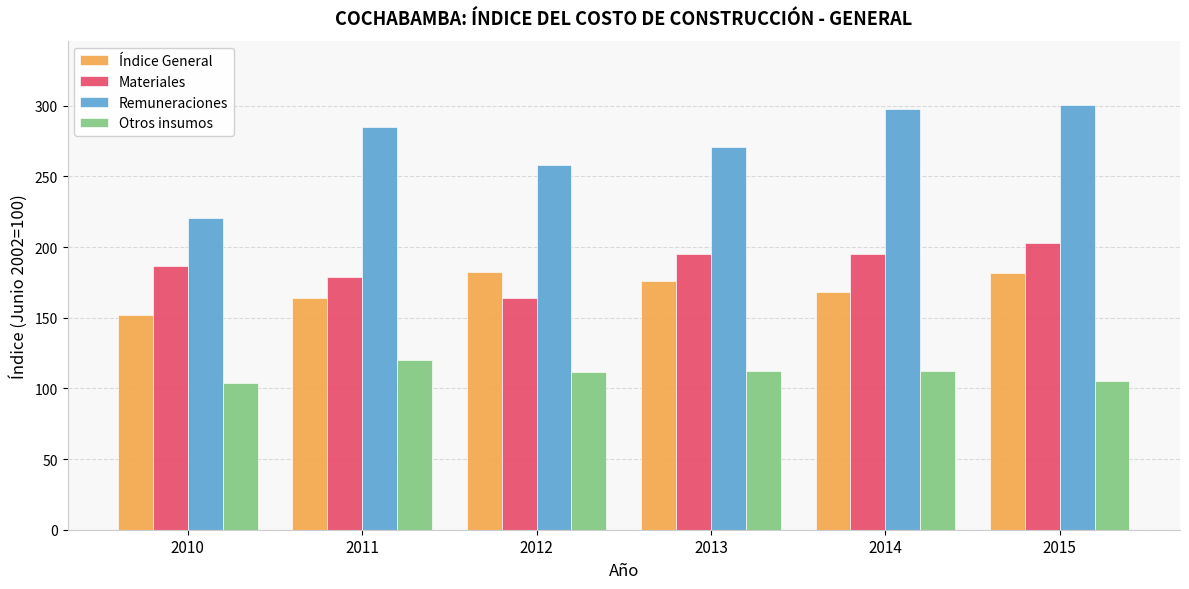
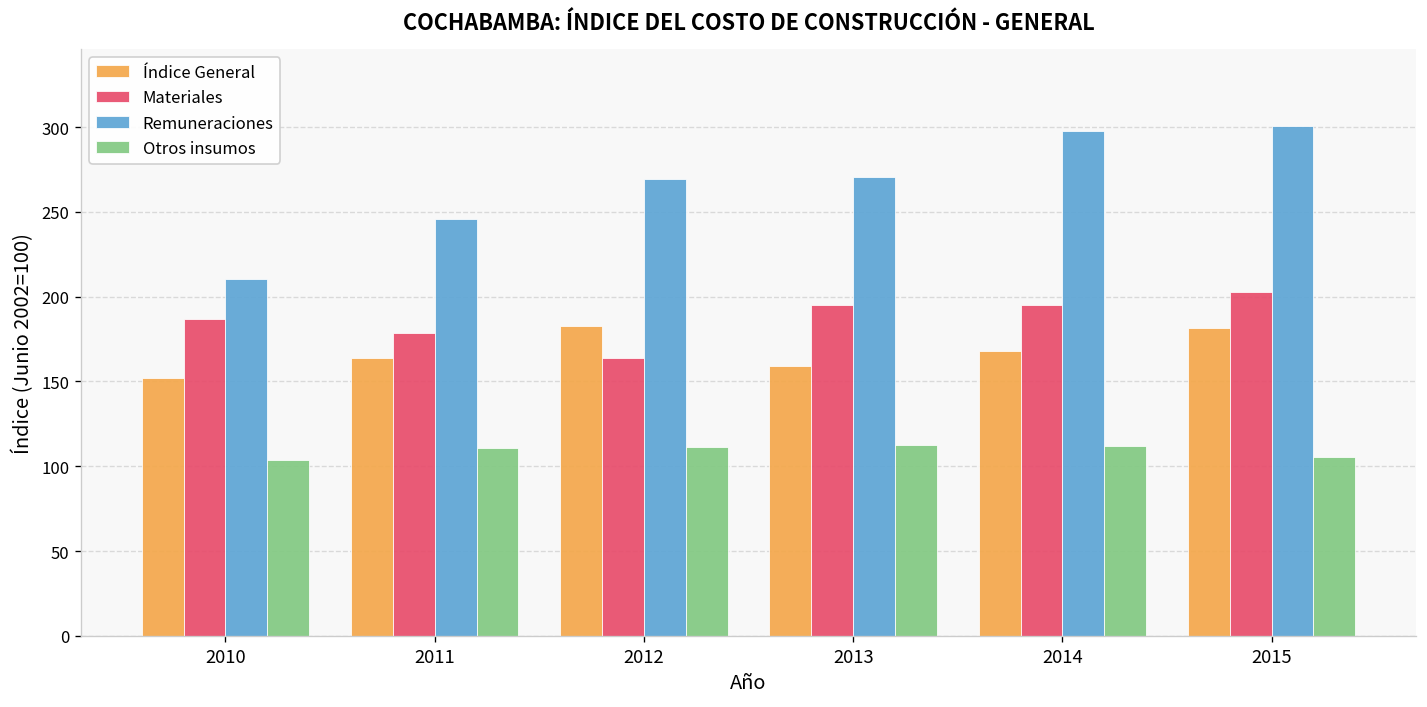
Remuneraciones, 2010: 221 -> 210
Remuneraciones, 2011: 285 -> 246
Otros insumos, 2011: 120 -> 111
Remuneraciones, 2012: 258 -> 270
Índice General, 2013: 176 -> 159
